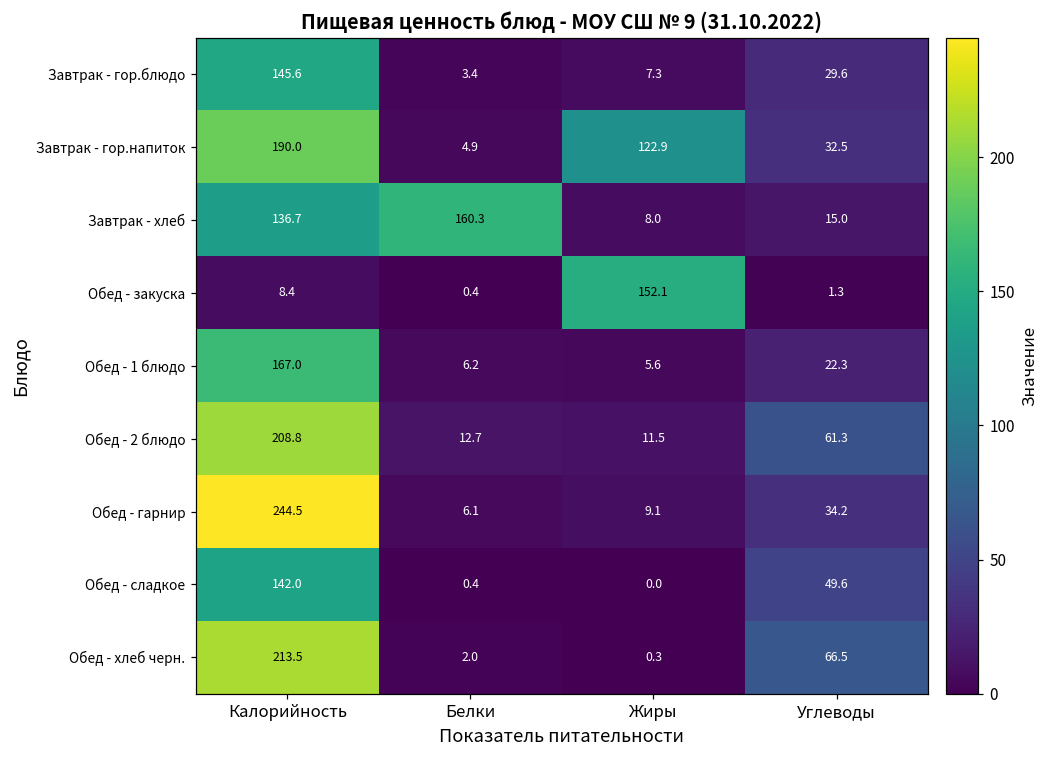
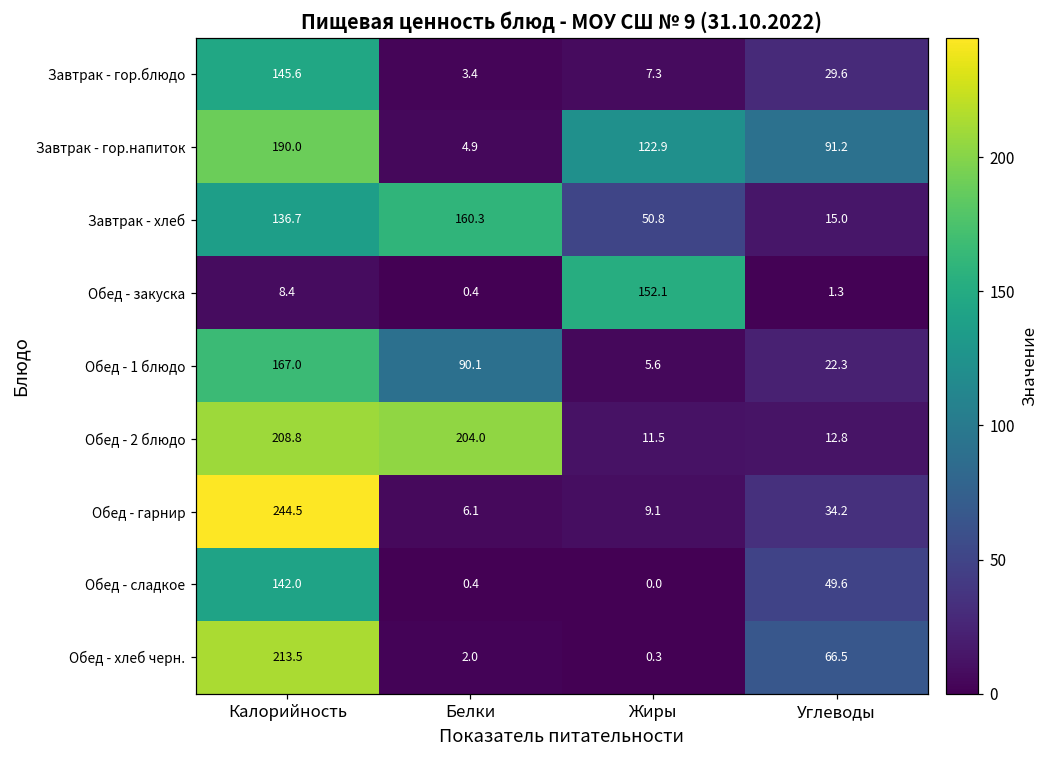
Завтрак - гор.напиток, Углеводы: 32.5 -> 91.2
Завтрак - хлеб, Жиры: 8.0 -> 50.8
Обед - 1 блюдо, Белки: 6.2 -> 90.1
Обед - 2 блюдо, Белки: 12.7 -> 204.0
Обед - 2 блюдо, Углеводы: 61.3 -> 12.8
